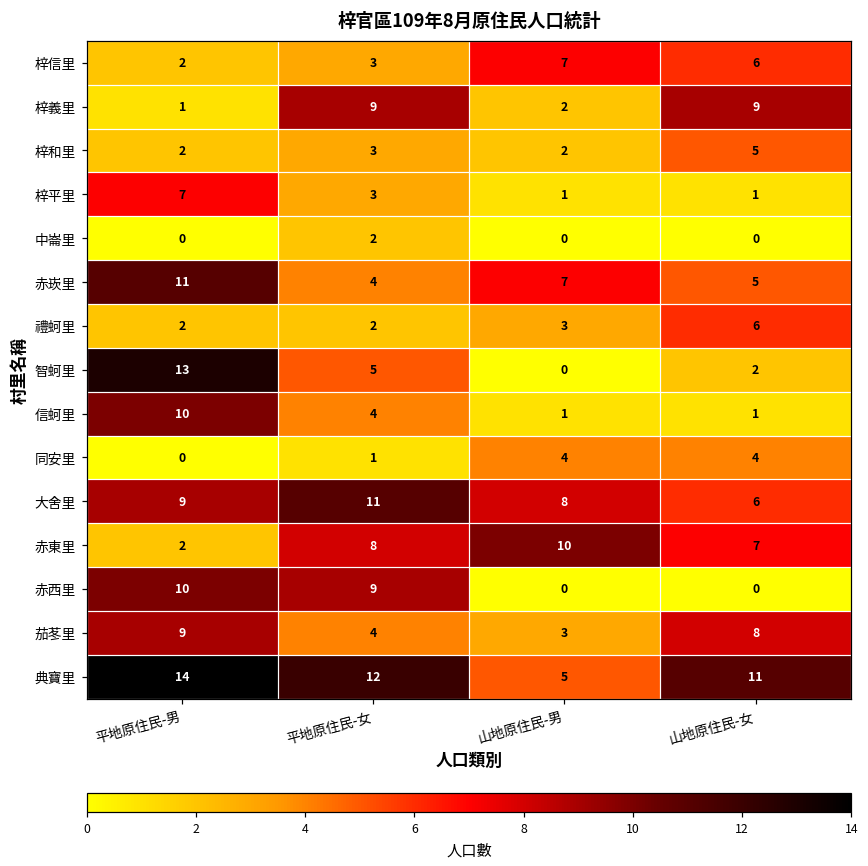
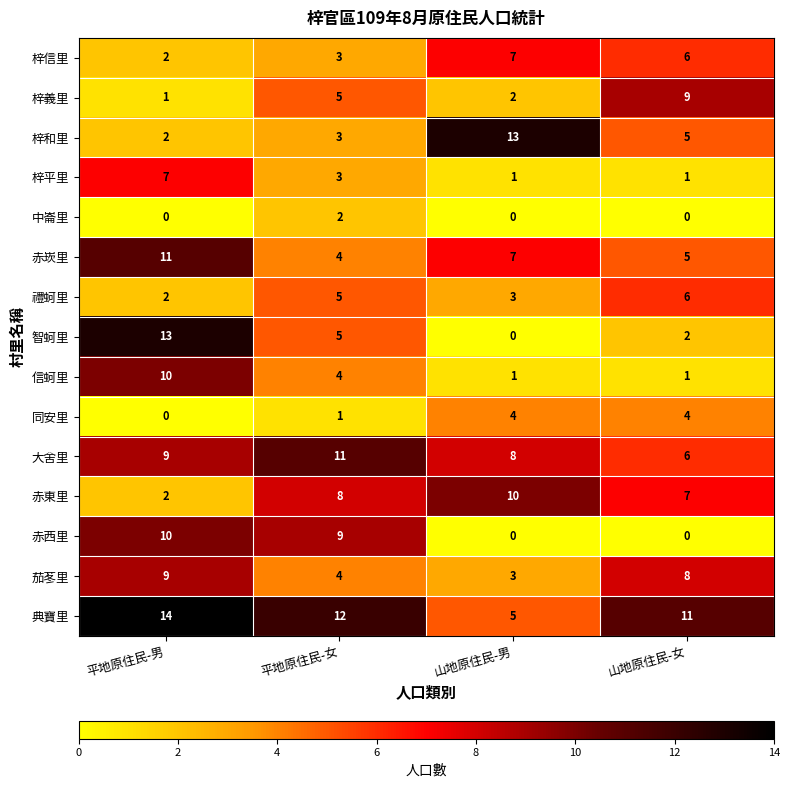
梓義里, 平地原住民-女: 9 -> 5
梓和里, 山地原住民-男: 2 -> 13
禮蚵里, 平地原住民-女: 2 -> 5
